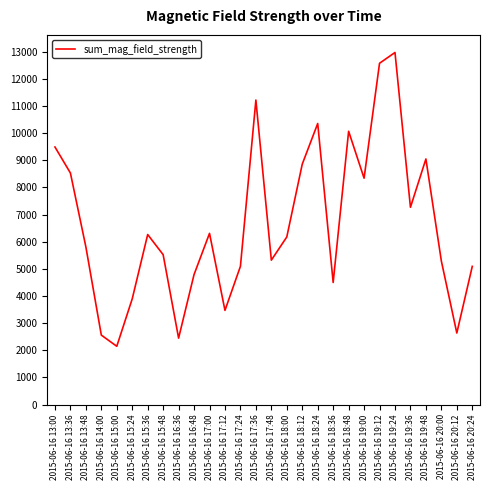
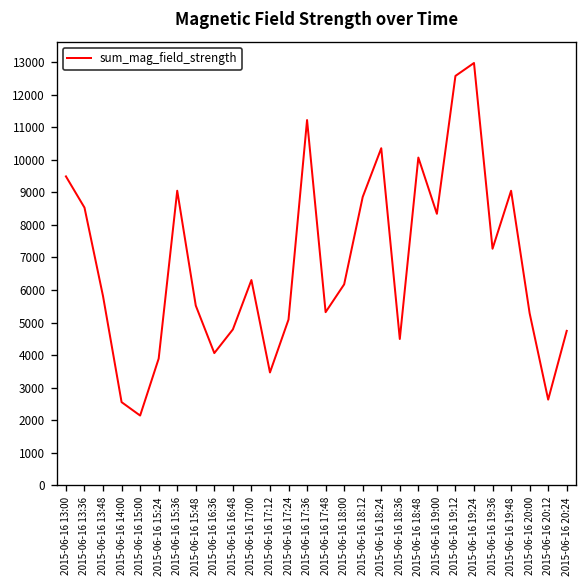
2015-06-16 15:36: 6300 -> 9100
2015-06-16 16:36: 2400 -> 4100
2015-06-16 20:24: 5100 -> 4700
